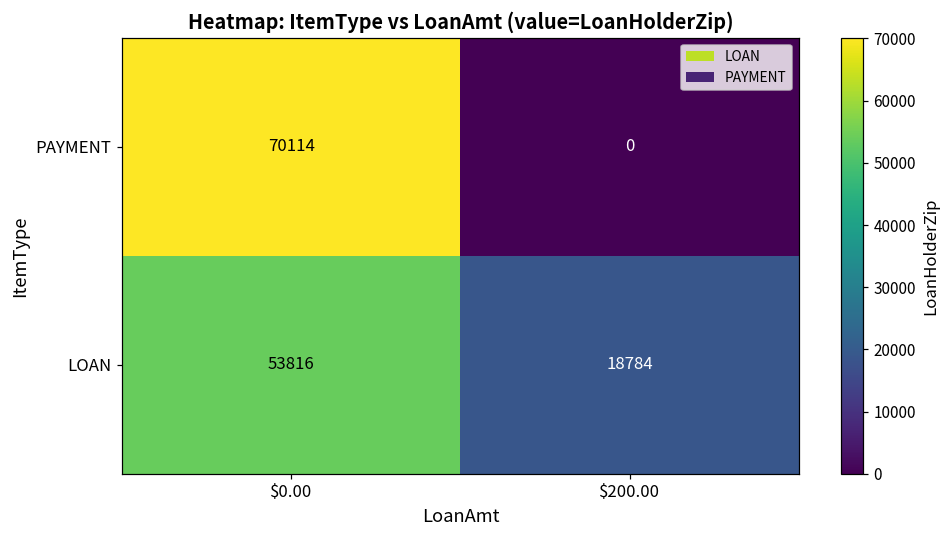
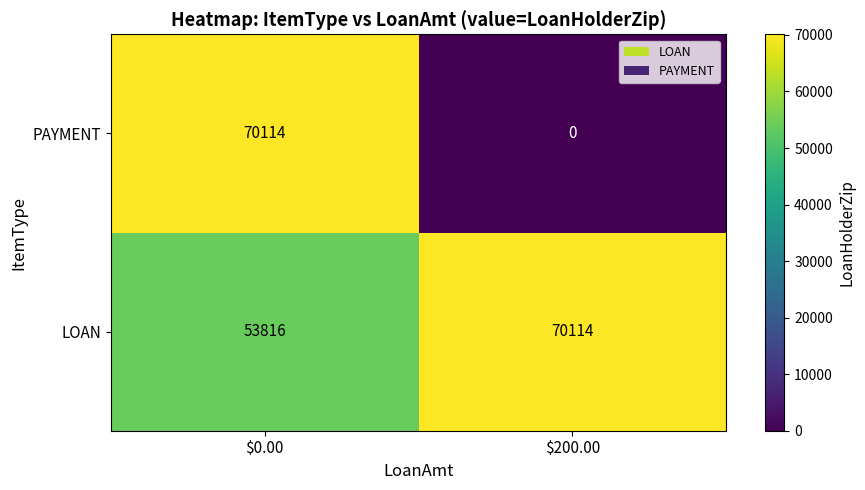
LOAN, $200.00: 18784 -> 70114
